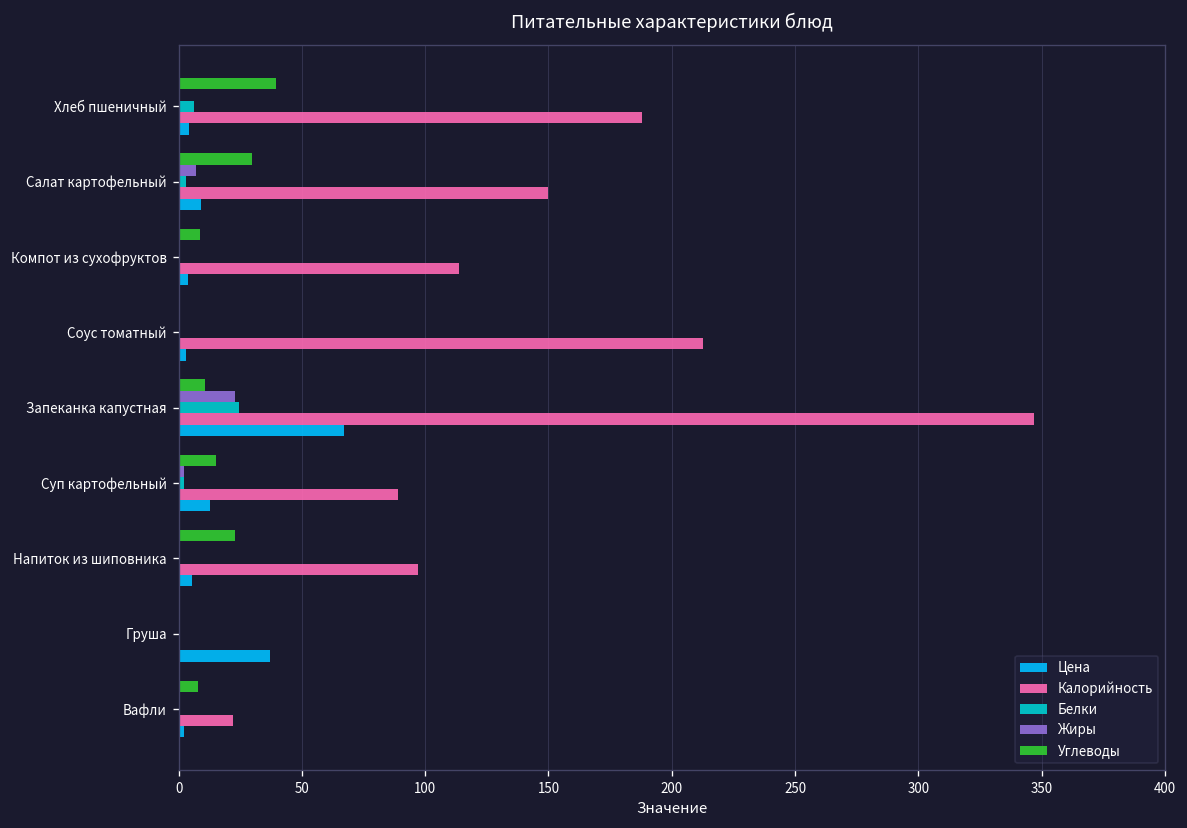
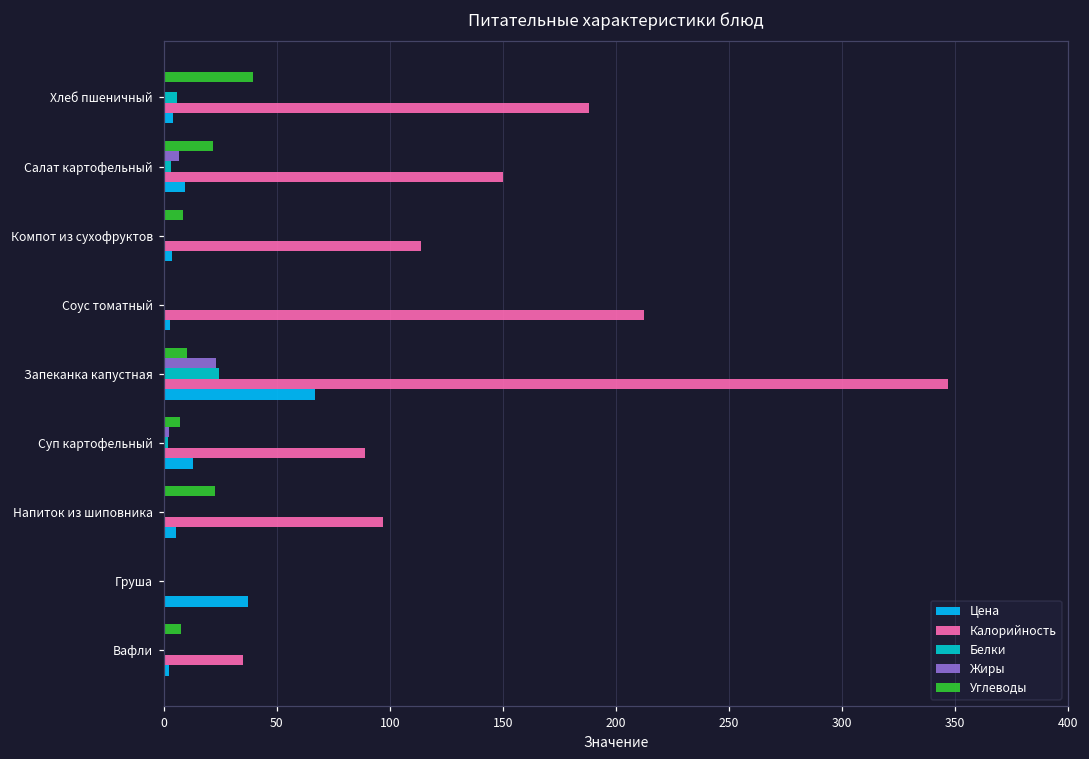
Углеводы, Салат картофельный: 30 -> 22
Углеводы, Суп картофельный: 15 -> 7
Калорийность, Вафли: 22 -> 35
